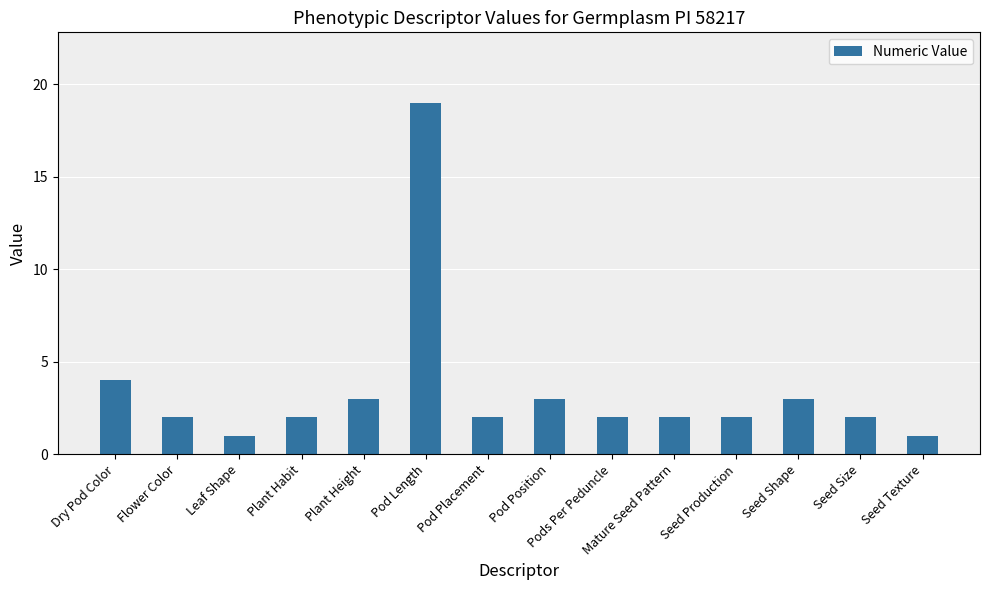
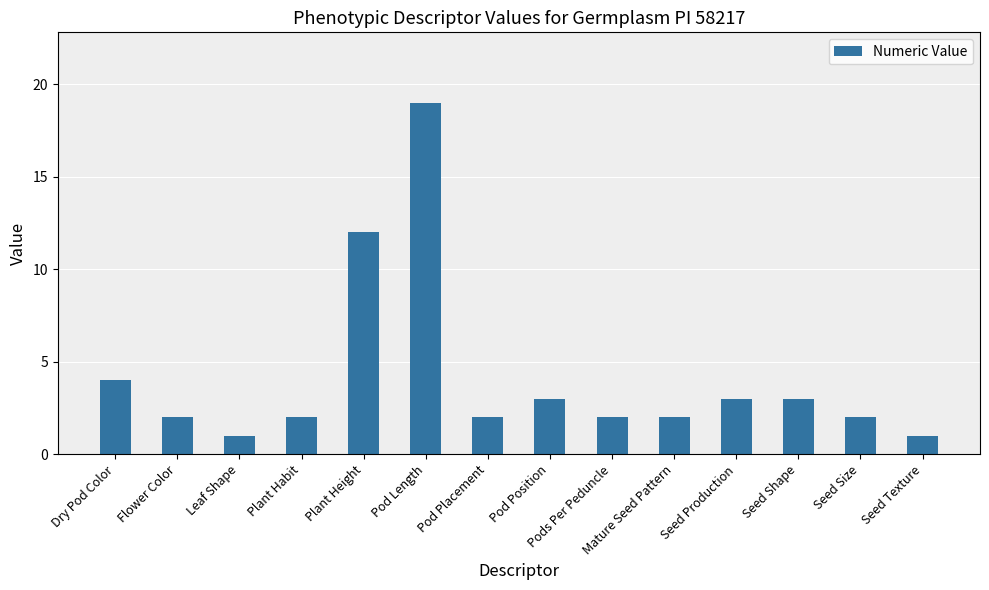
Plant Height: 3 -> 12
Seed Production: 2 -> 3
